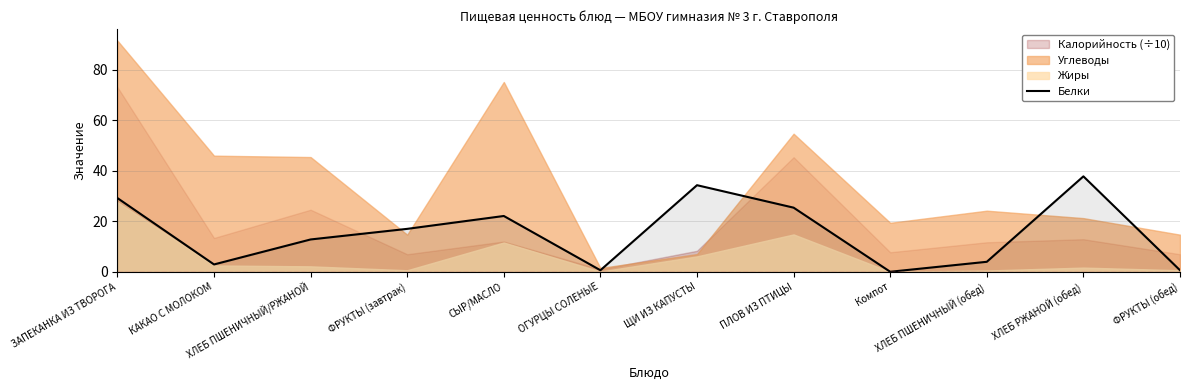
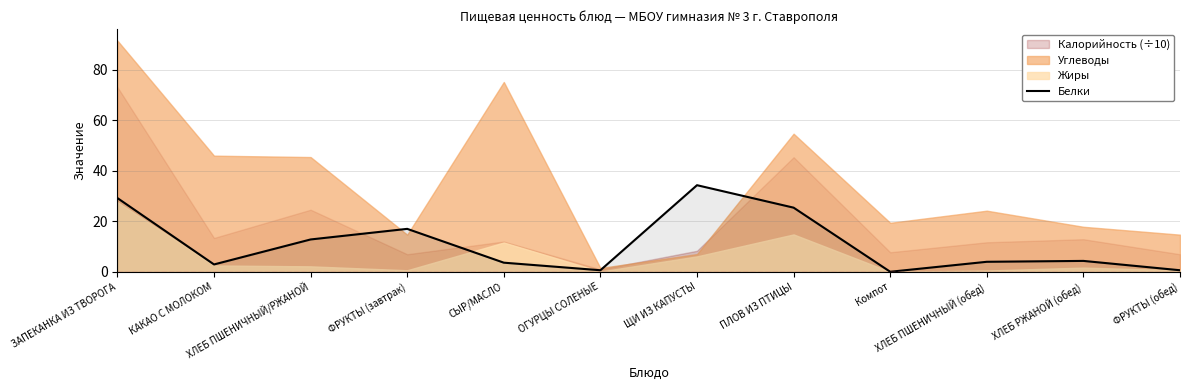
Белки, СЫР/МАСЛО: 22 -> 4
Белки, ХЛЕБ РЖАНОЙ (обед): 38 -> 4
Углеводы, ХЛЕБ РЖАНОЙ (обед): 21 -> 18
